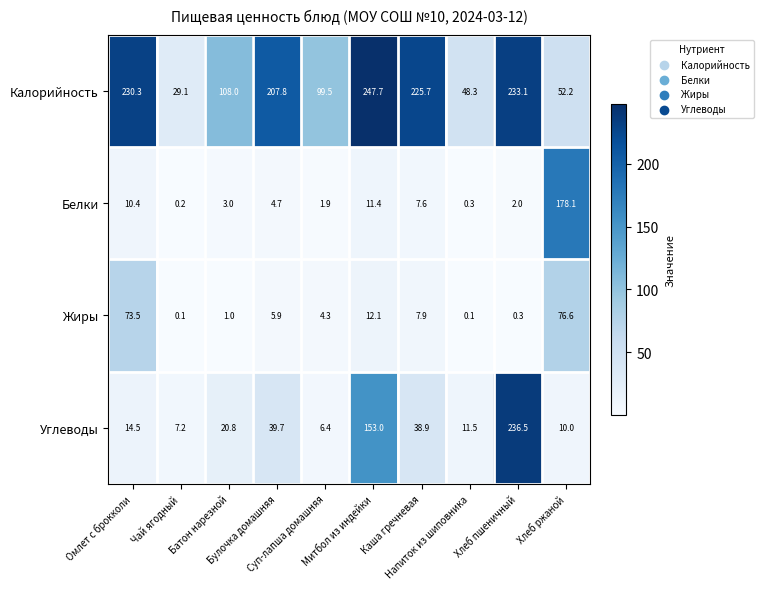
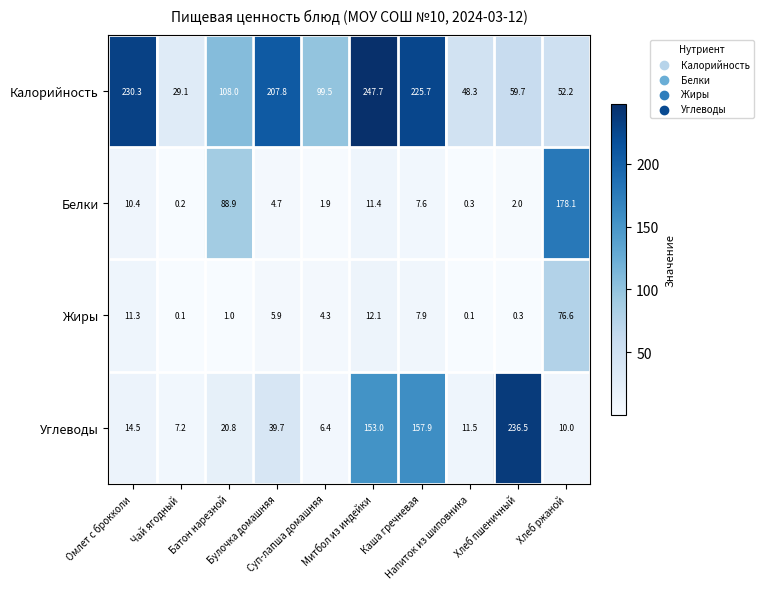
Калорийность, Хлеб пшеничный: 233.1 -> 59.7
Белки, Батон нарезной: 3.0 -> 88.9
Жиры, Омлет с брокколи: 73.5 -> 11.3
Углеводы, Каша гречневая: 38.9 -> 157.9
